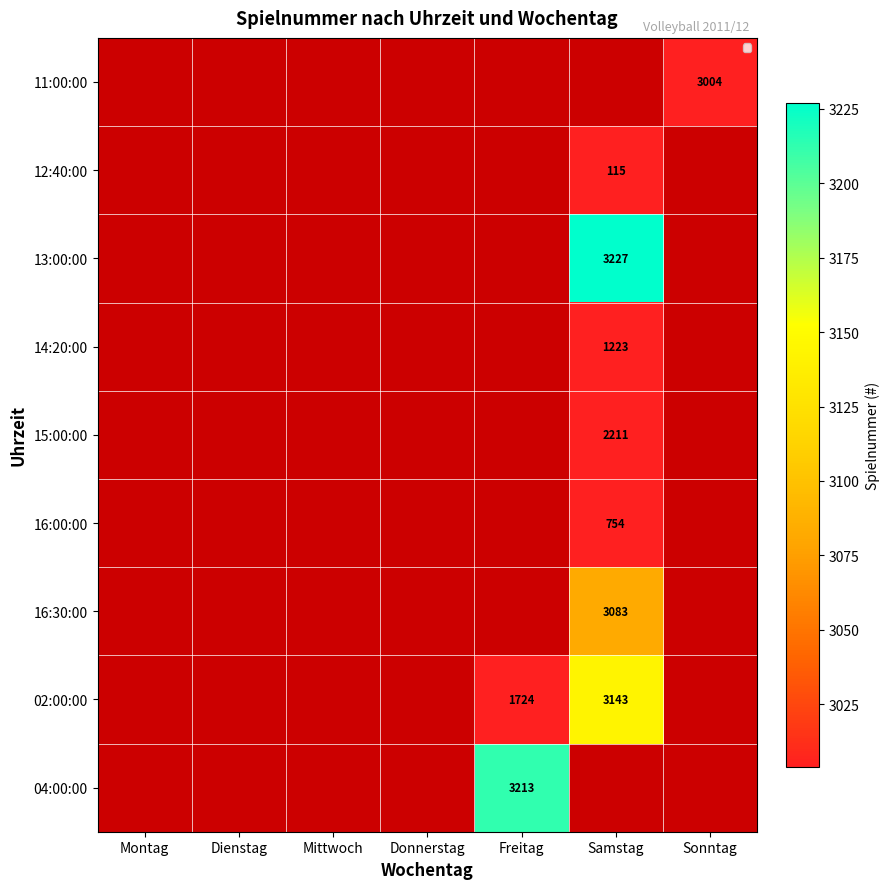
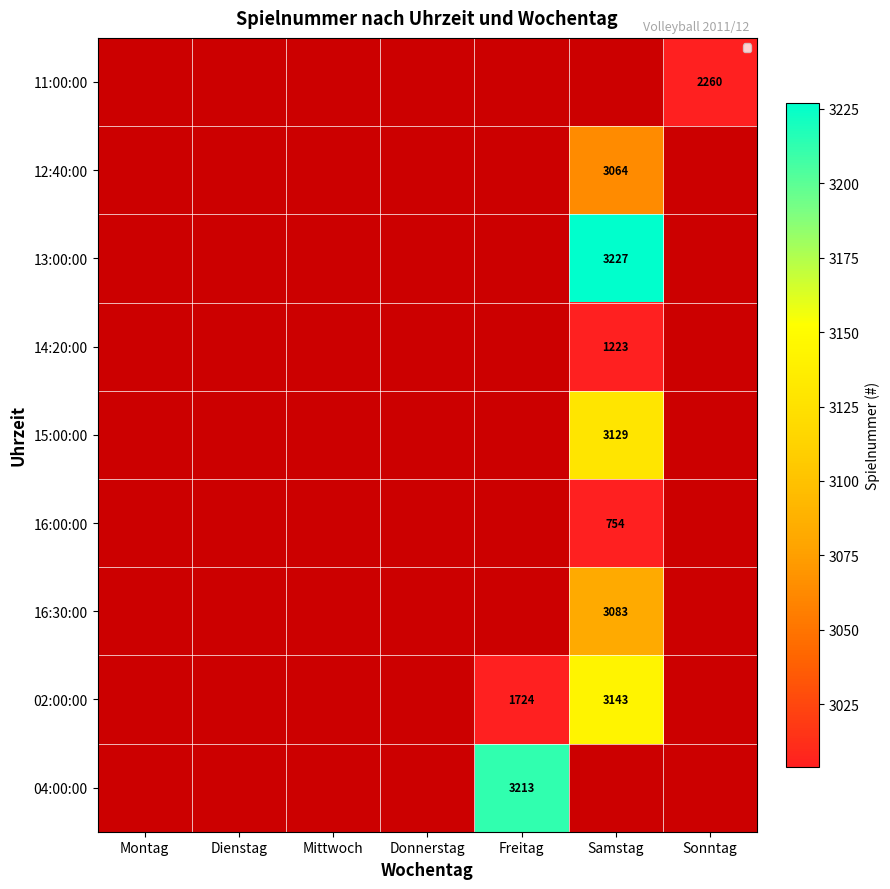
11:00:00, Sonntag: 3004 -> 2260
12:40:00, Samstag: 115 -> 3064
15:00:00, Samstag: 2211 -> 3129
